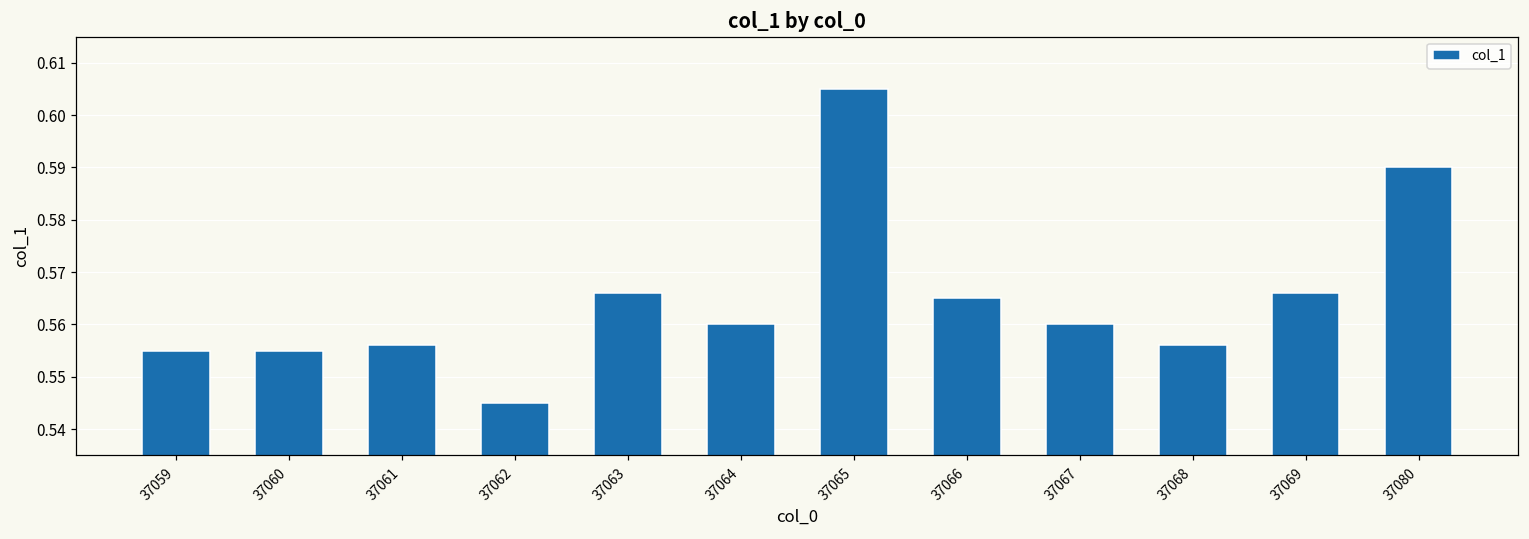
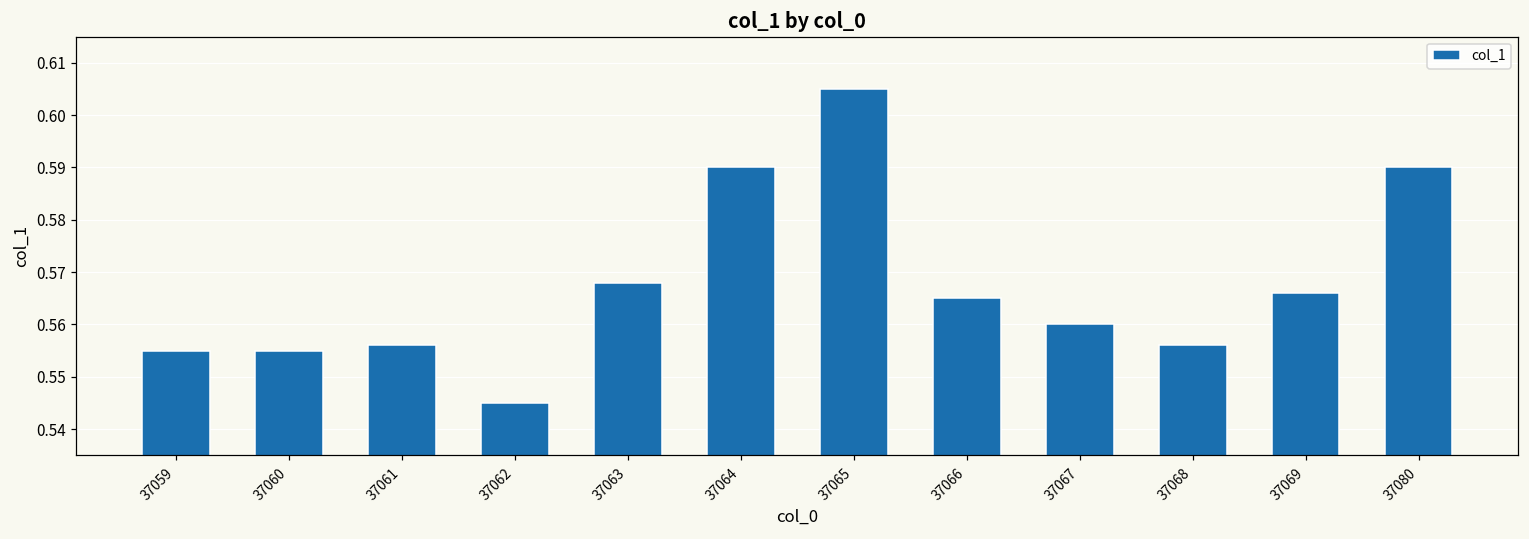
37063: 0.566 -> 0.568
37064: 0.56 -> 0.59
